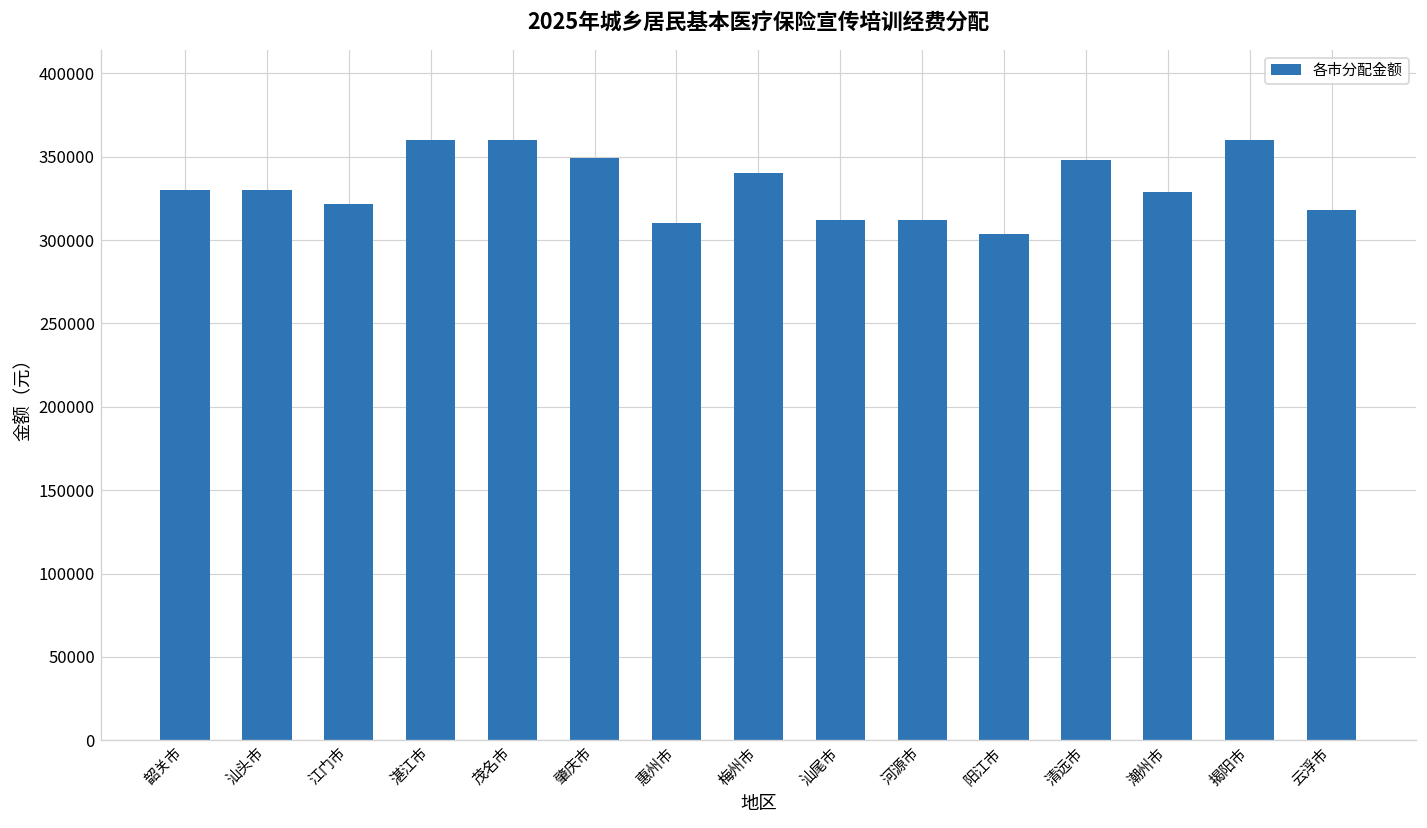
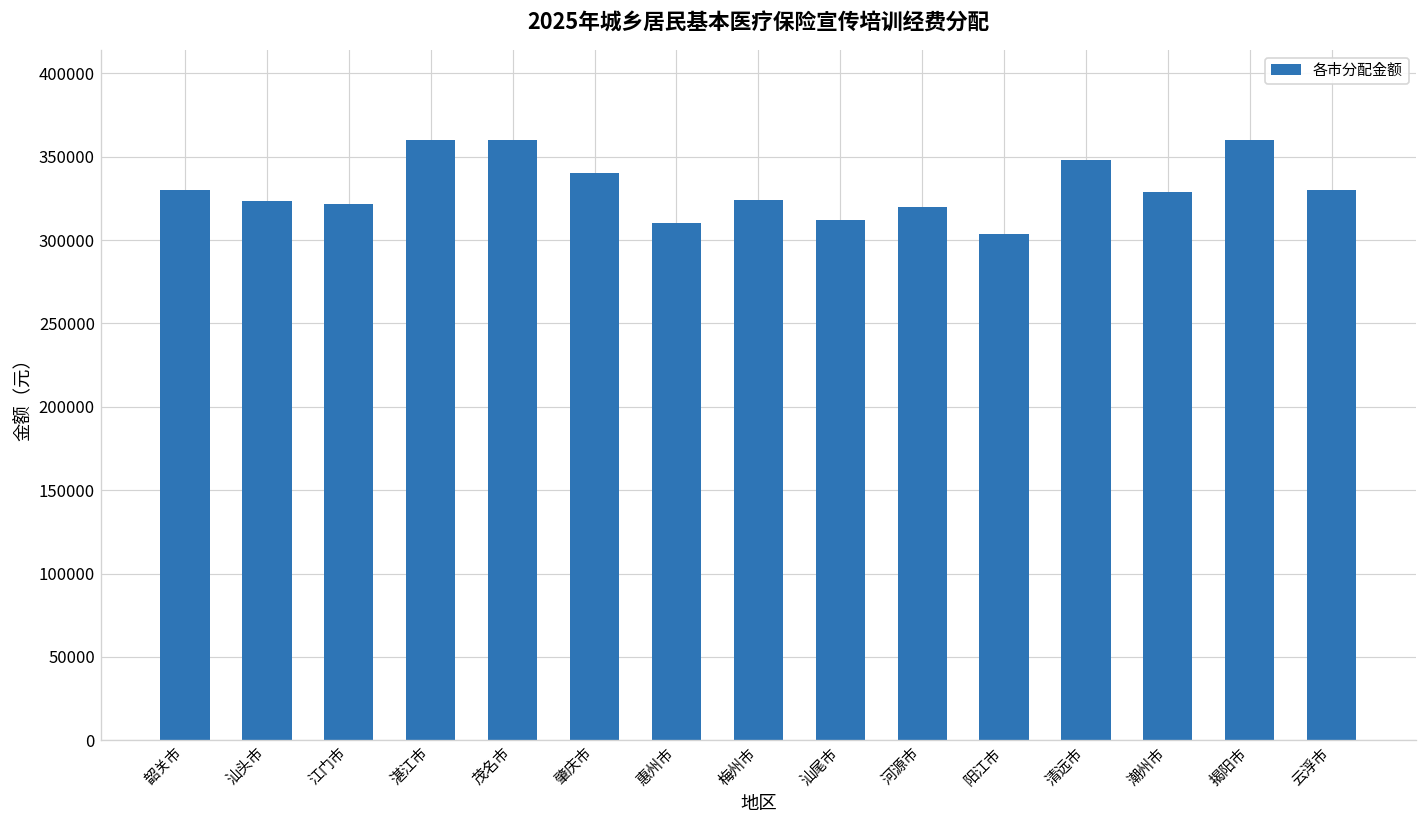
汕头市: 330000 -> 324000
肇庆市: 349000 -> 340000
梅州市: 340000 -> 324000
河源市: 312000 -> 320000
云浮市: 318000 -> 330000
